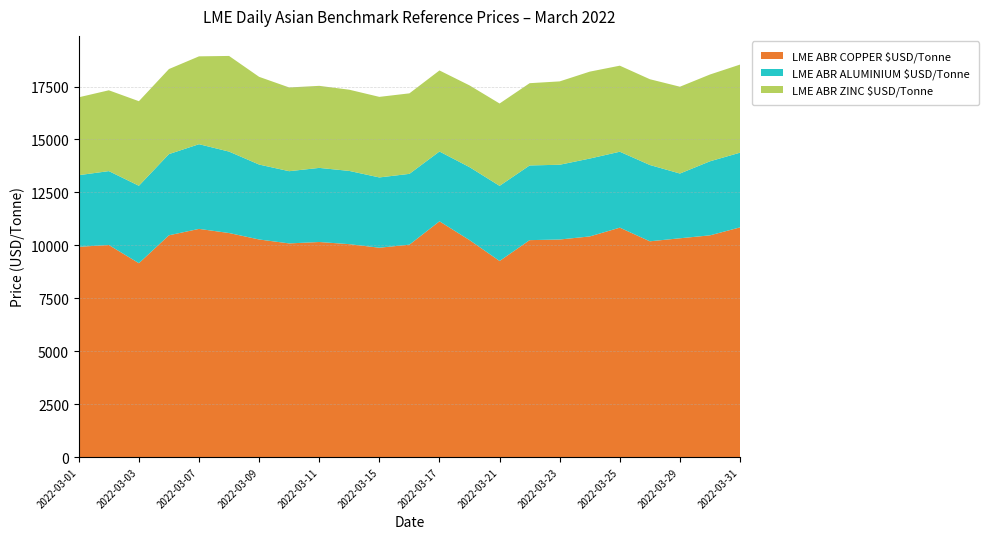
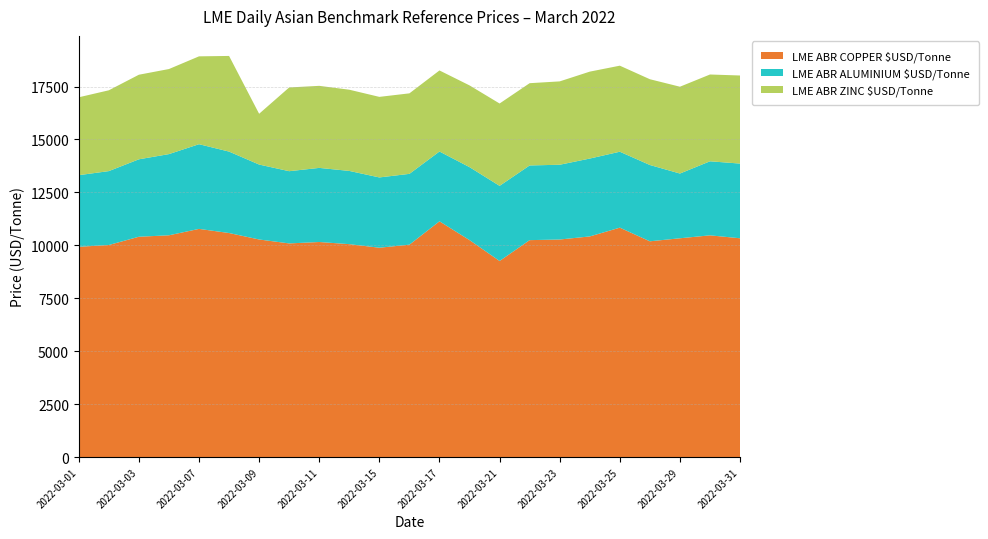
LME ABR COPPER $USD/Tonne, 2022-03-03: 9200 -> 10400
LME ABR ZINC $USD/Tonne, 2022-03-09: 4100 -> 2400
LME ABR COPPER $USD/Tonne, 2022-03-31: 10800 -> 10300
